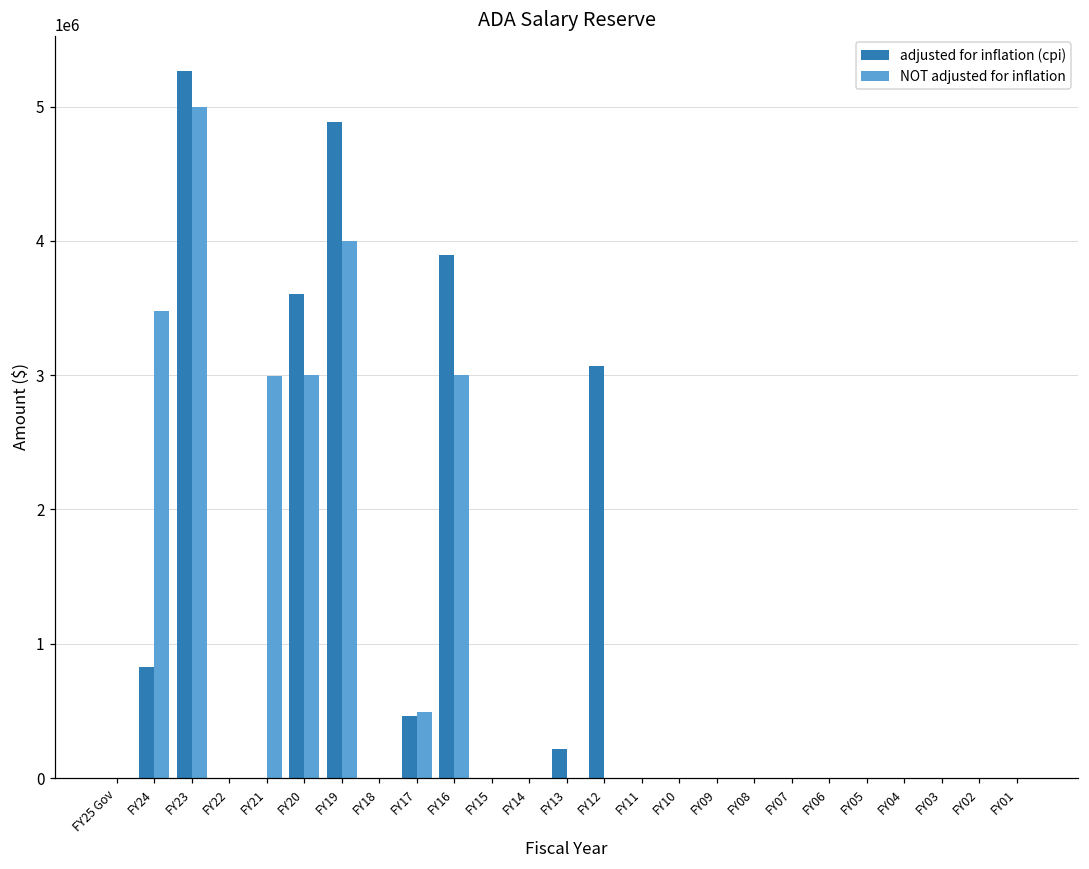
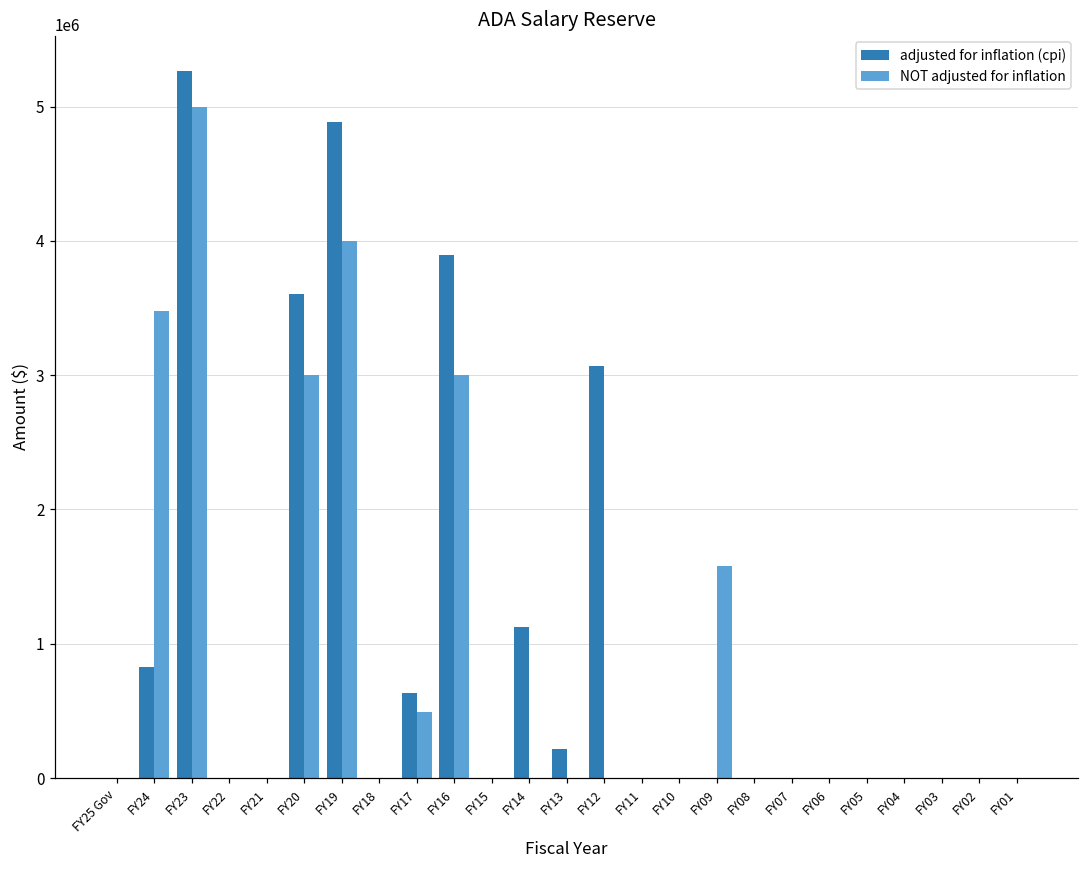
NOT adjusted for inflation, FY21: 2990000 -> 0
adjusted for inflation (cpi), FY17: 470000 -> 630000
adjusted for inflation (cpi), FY14: 0 -> 1120000
NOT adjusted for inflation, FY09: 0 -> 1580000
